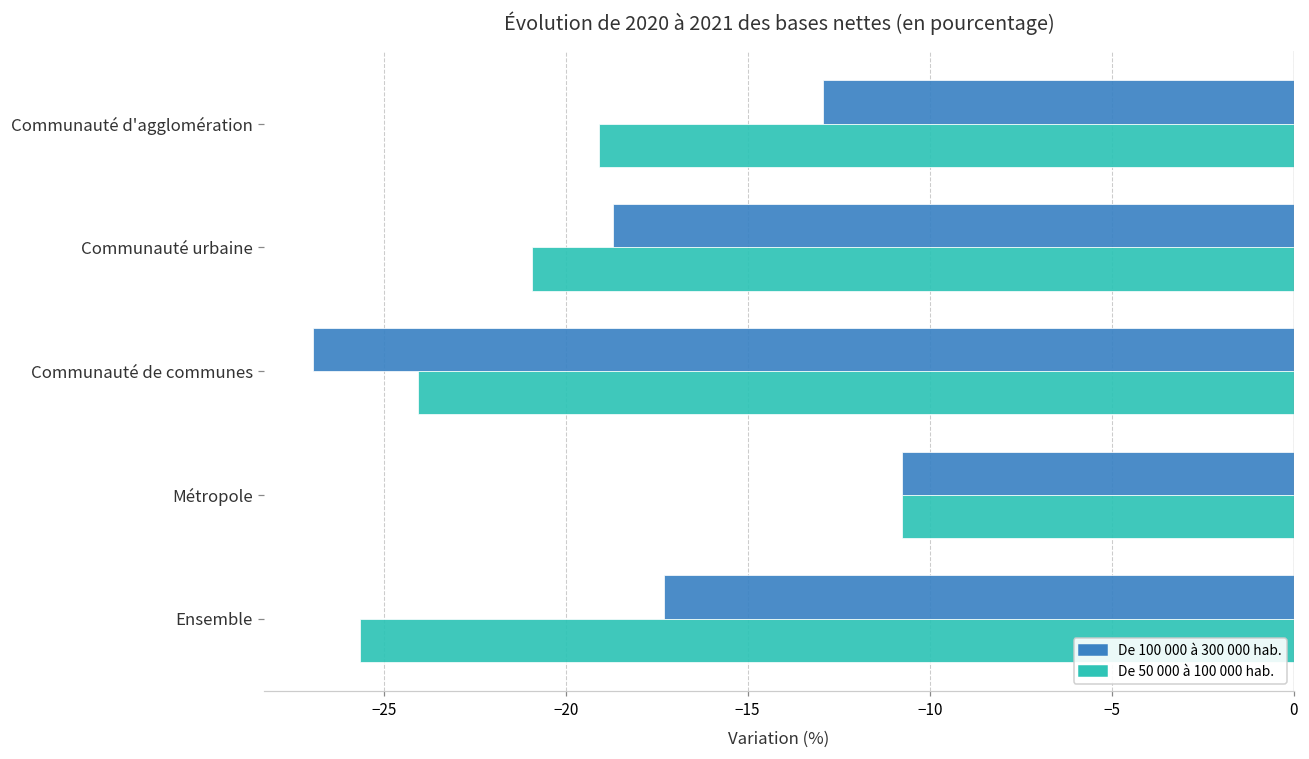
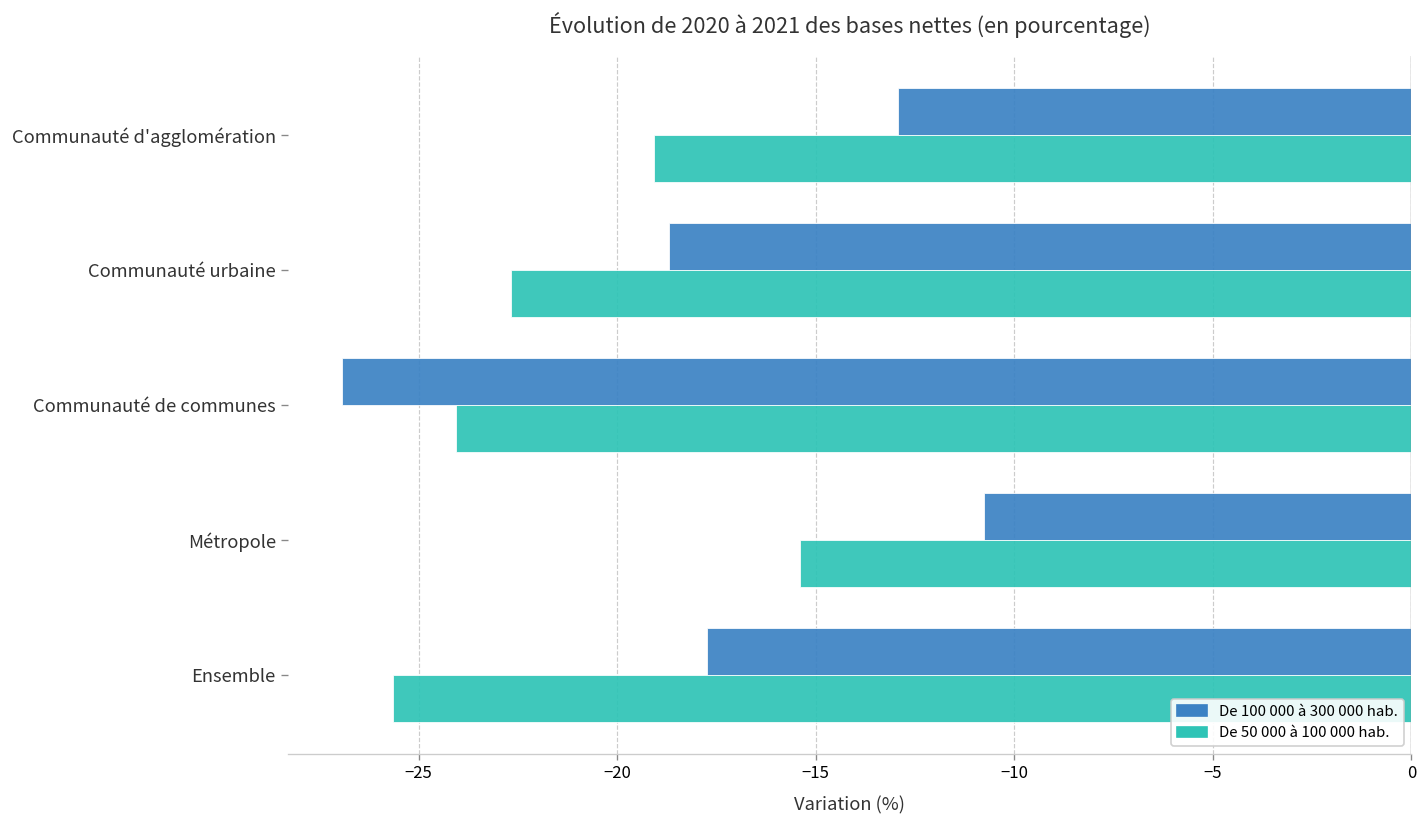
De 50 000 à 100 000 hab., Communauté urbaine: -20.9 -> -22.7
De 50 000 à 100 000 hab., Métropole: -10.8 -> -15.4
De 100 000 à 300 000 hab., Ensemble: -17.3 -> -17.7
